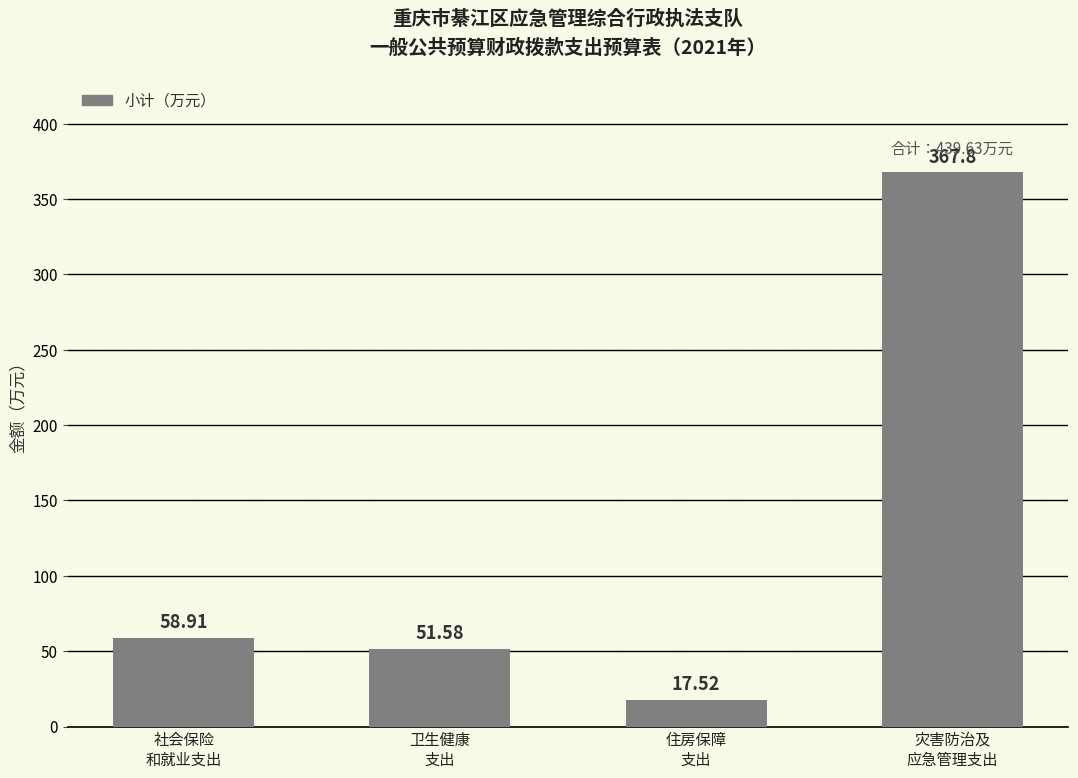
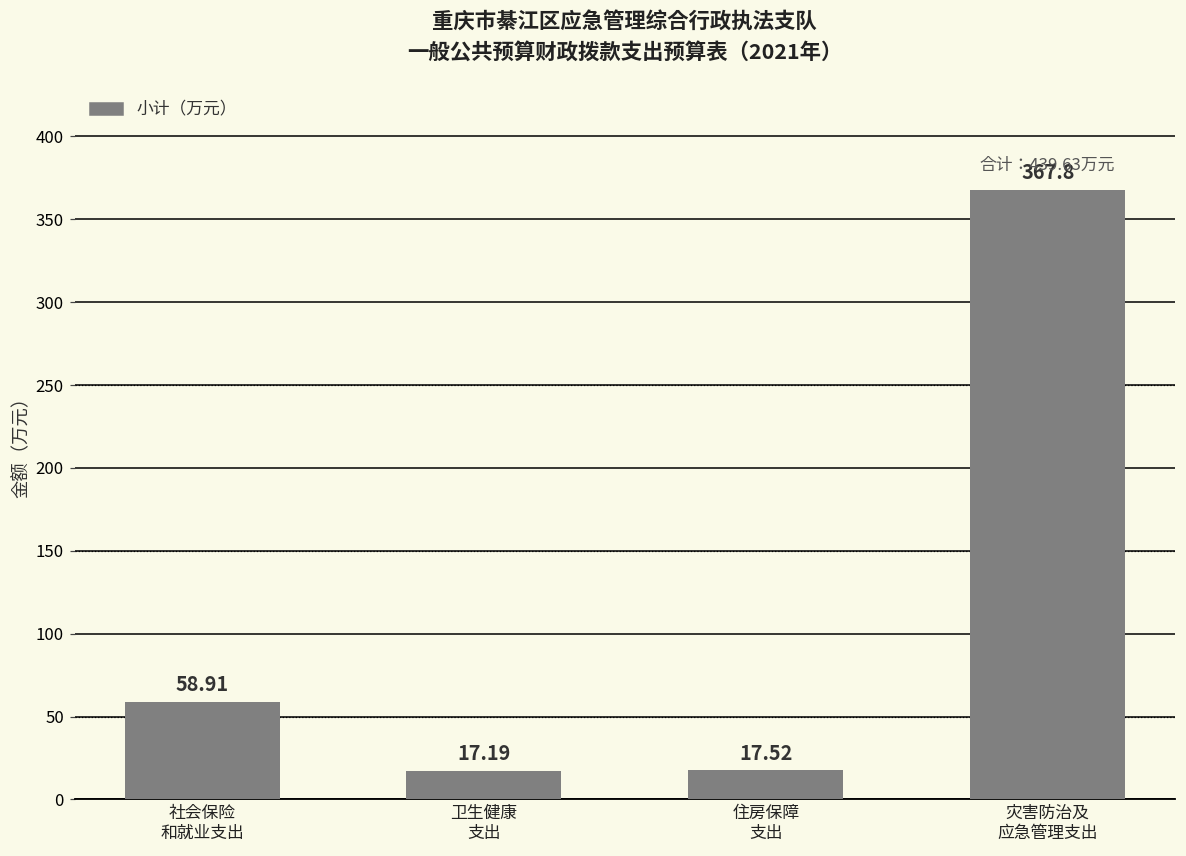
卫生健康 支出: 51.58 -> 17.19
